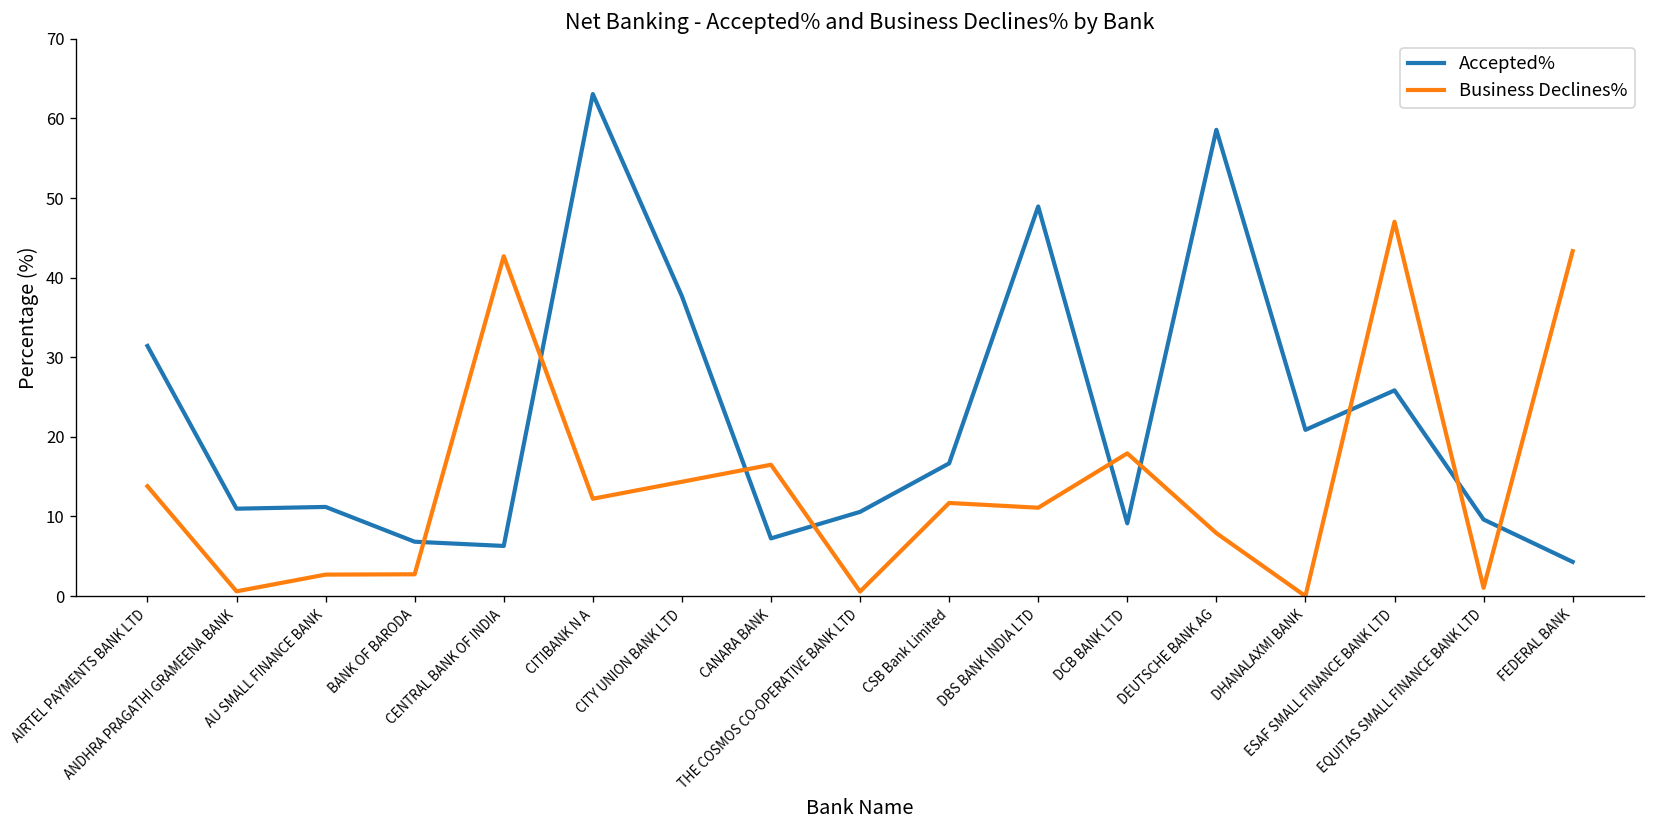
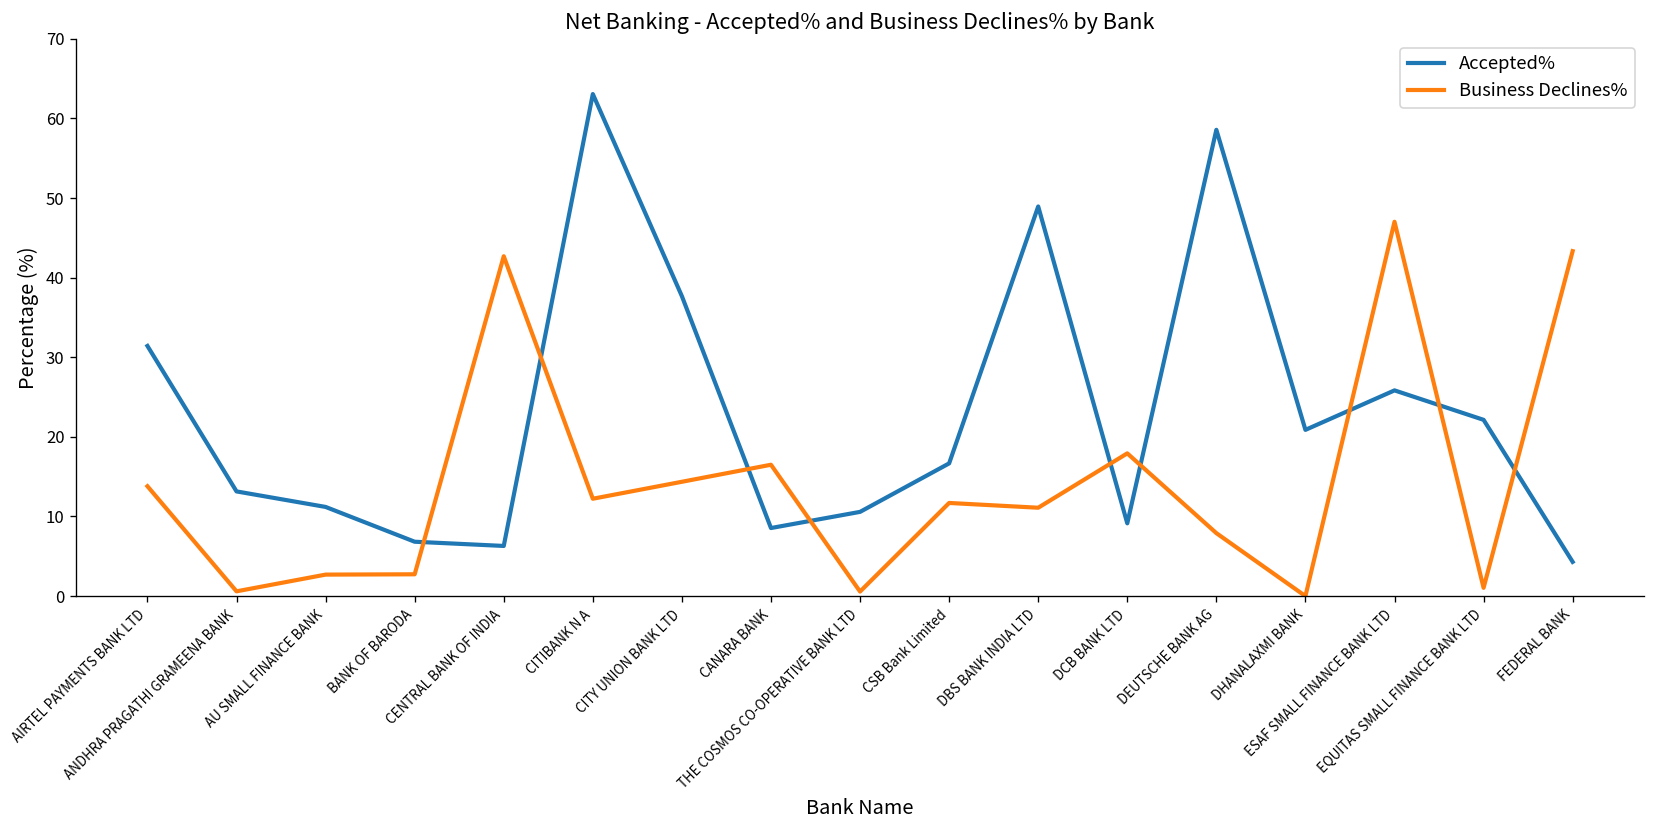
Accepted%, ANDHRA PRAGATHI GRAMEENA BANK: 11 -> 13
Accepted%, CANARA BANK: 7 -> 9
Accepted%, EQUITAS SMALL FINANCE BANK LTD: 10 -> 22
